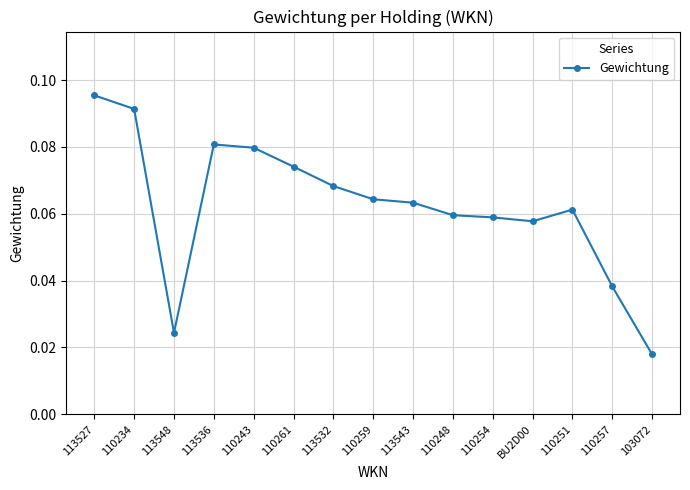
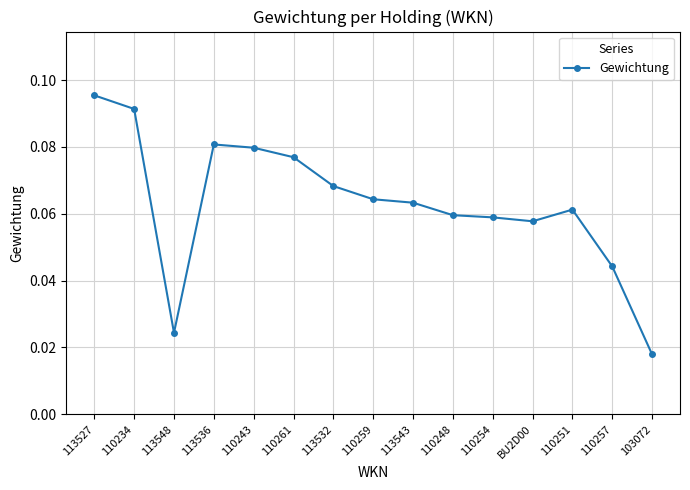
110261: 0.074 -> 0.077
110257: 0.038 -> 0.044
